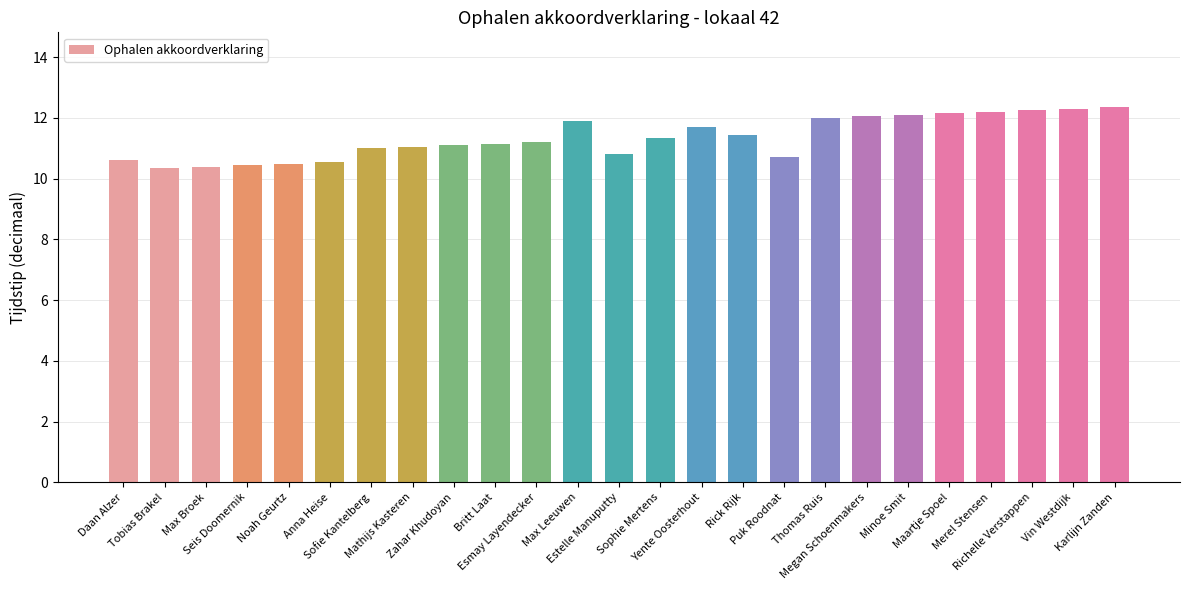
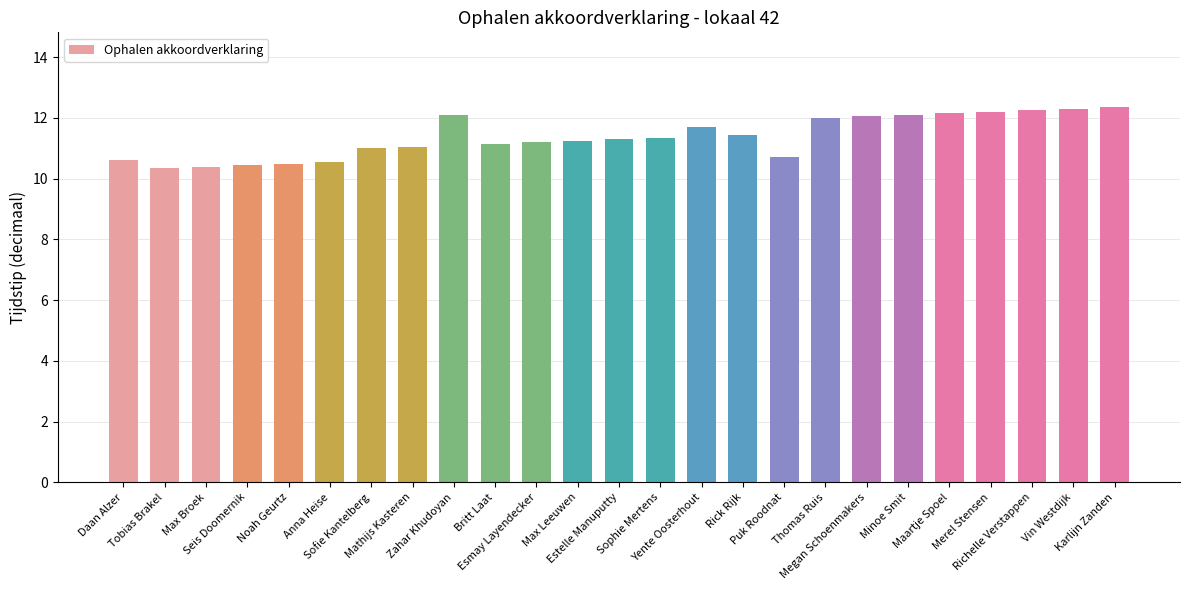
Zahar Khudoyan: 11.1 -> 12.1
Max Leeuwen: 11.9 -> 11.3
Estelle Manuputty: 10.8 -> 11.3
